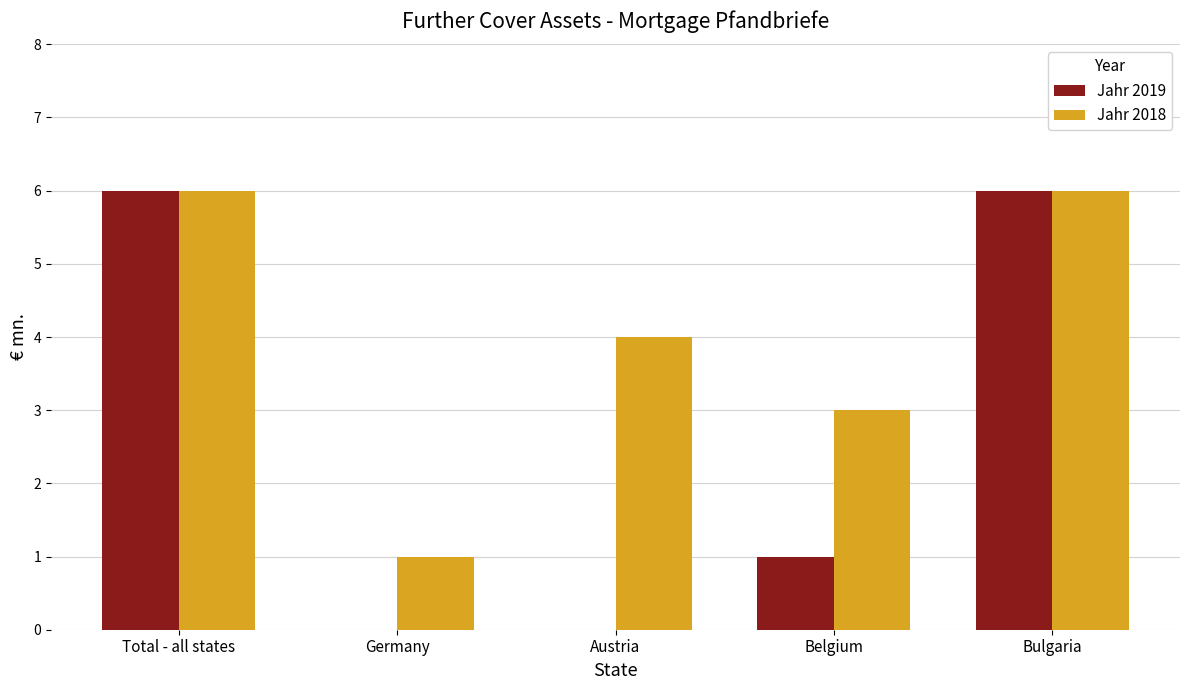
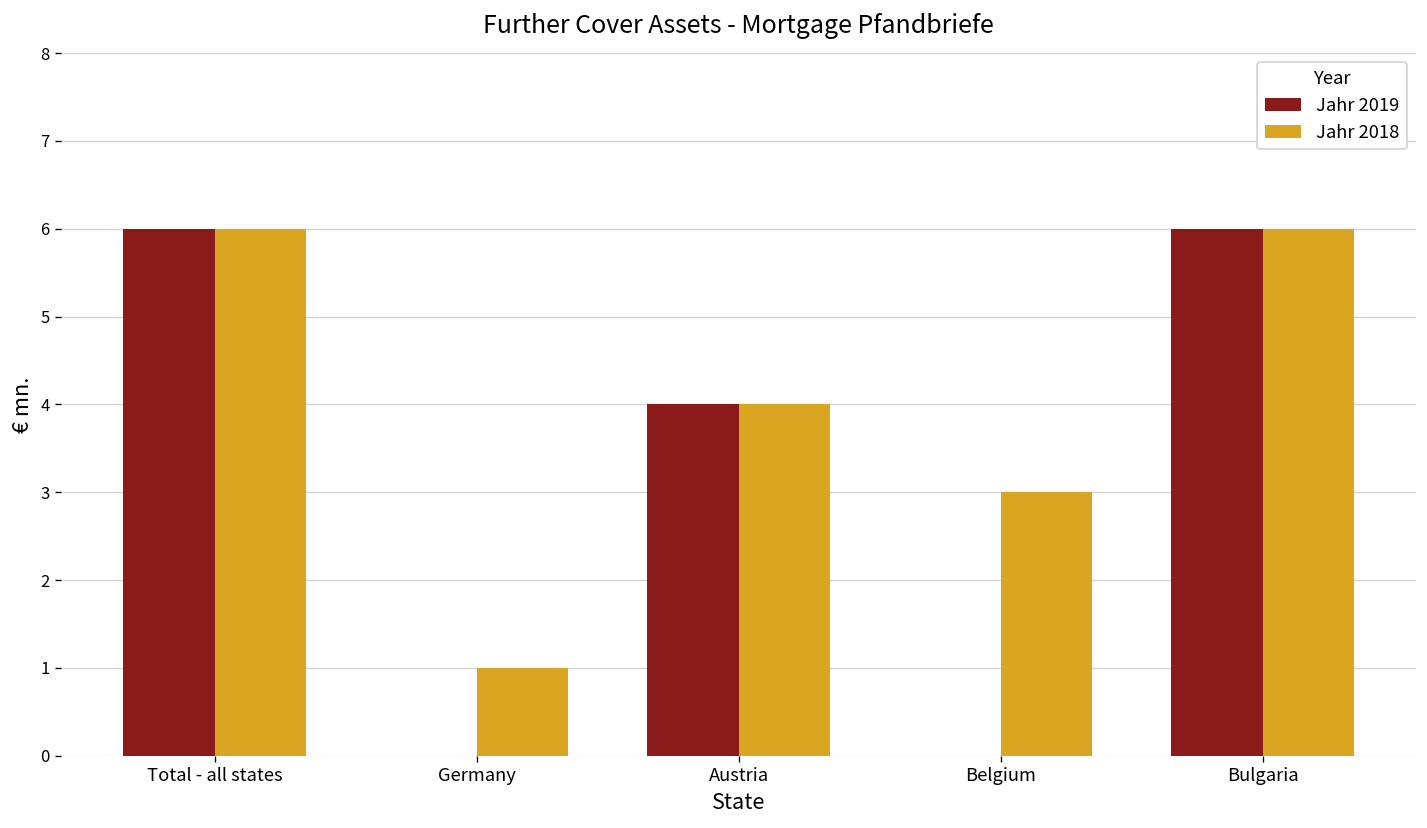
Jahr 2019, Austria: 0 -> 4
Jahr 2019, Belgium: 1 -> 0
